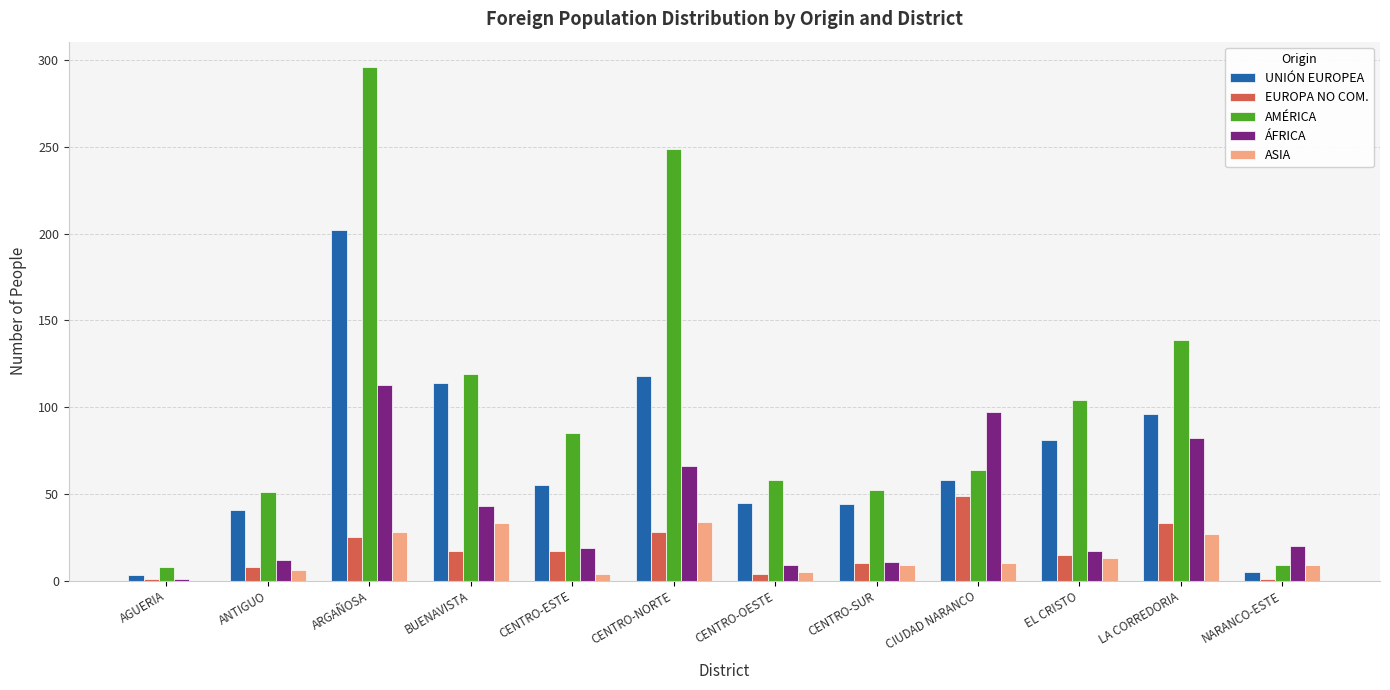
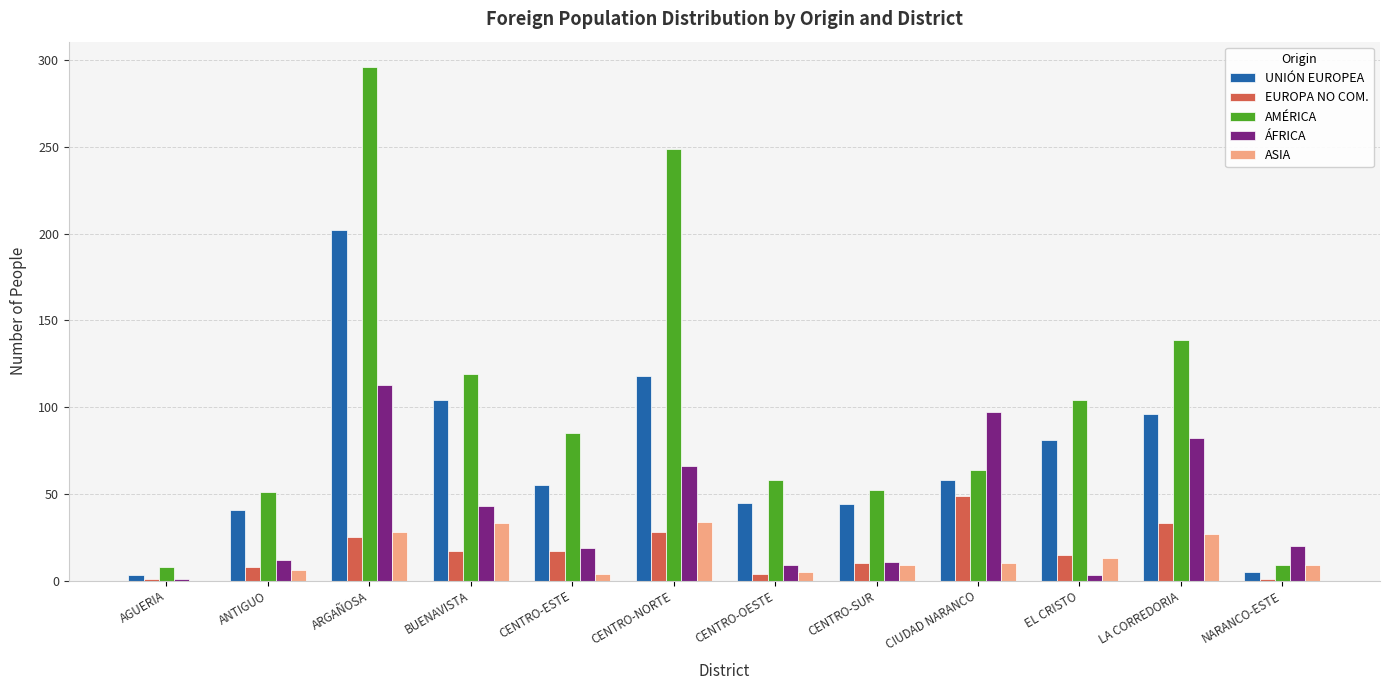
UNIÓN EUROPEA, BUENAVISTA: 114 -> 104
ÁFRICA, EL CRISTO: 17 -> 3
